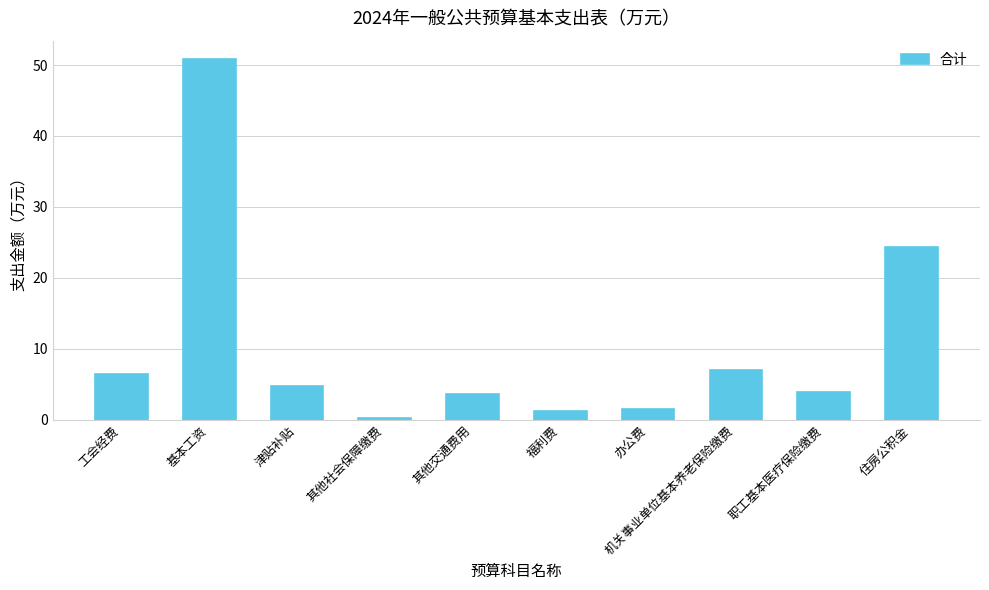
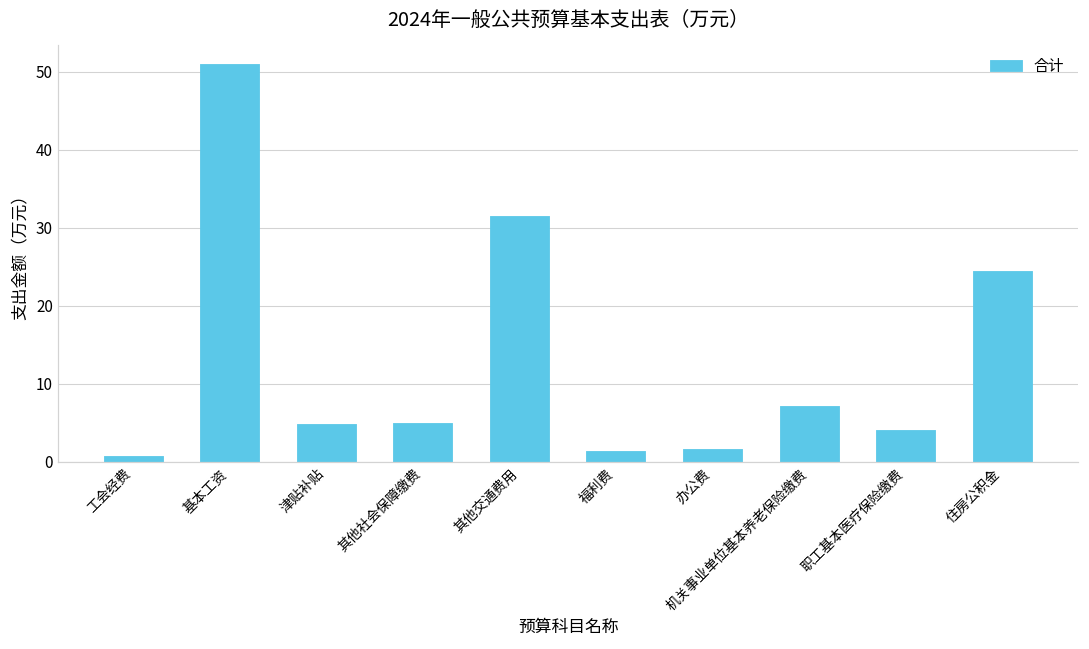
工会经费: 6 -> 1
其他社会保障缴费: 0 -> 5
其他交通费用: 4 -> 31
